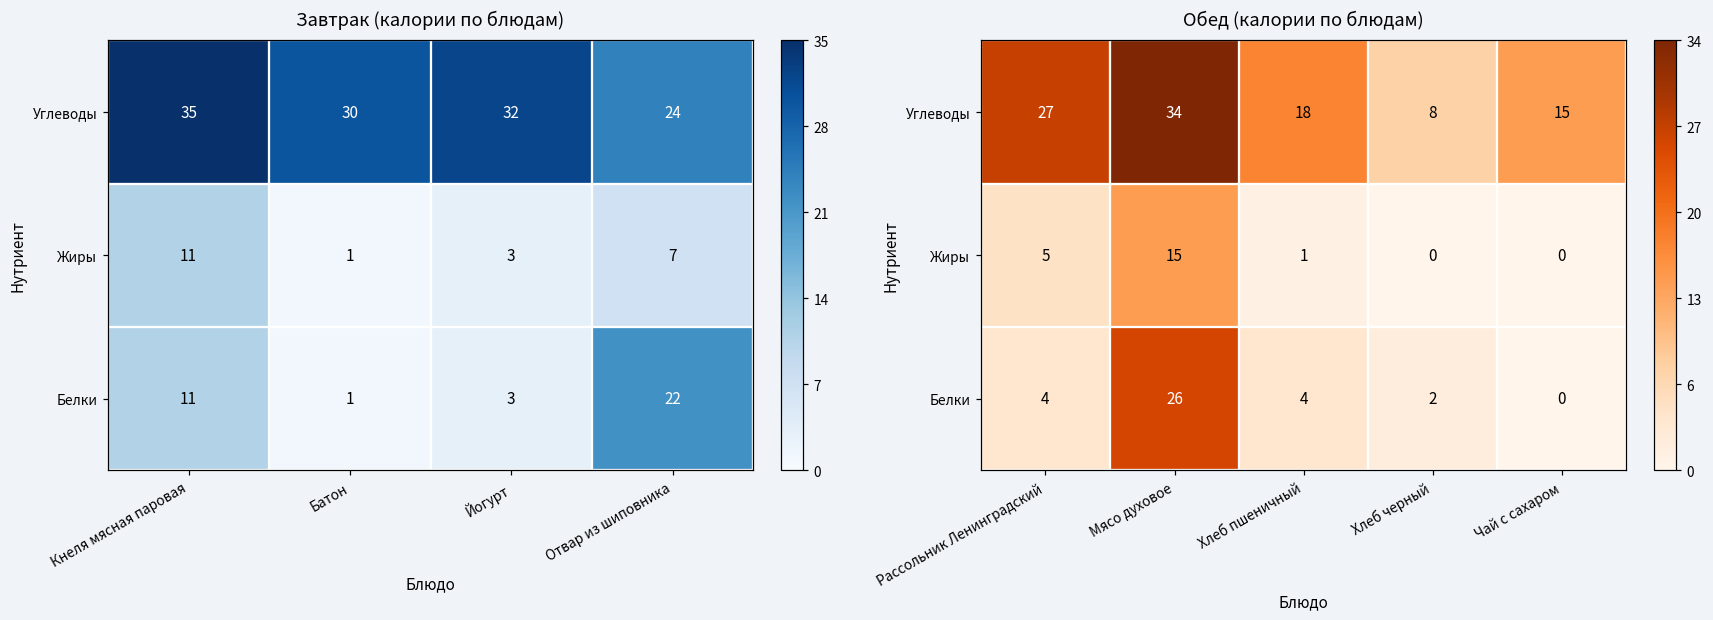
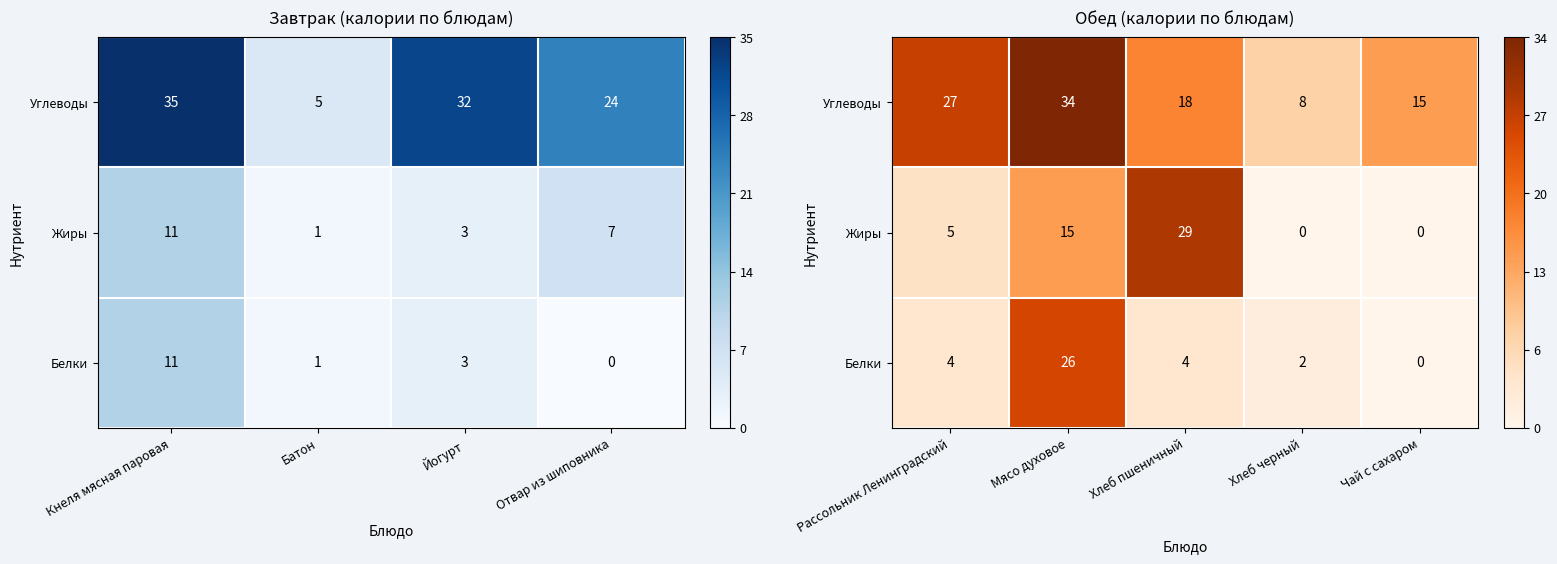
Завтрак (калории по блюдам), Углеводы, Батон: 30 -> 5
Завтрак (калории по блюдам), Белки, Отвар из шиповника: 22 -> 0
Обед (калории по блюдам), Жиры, Хлеб пшеничный: 1 -> 29
